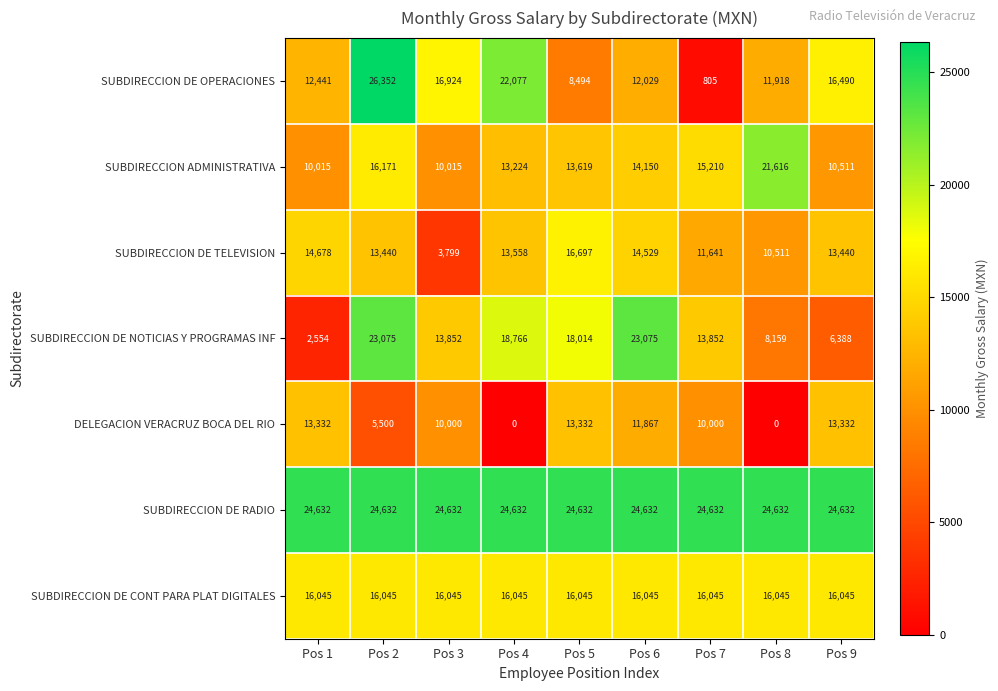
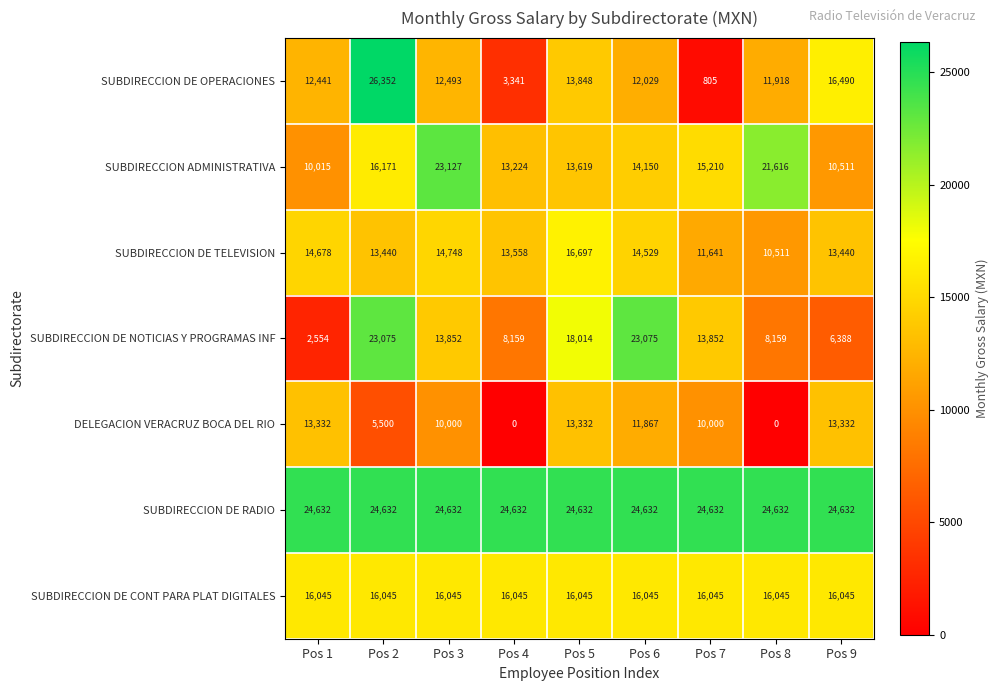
SUBDIRECCION DE OPERACIONES, Pos 3: 16,924 -> 12,493
SUBDIRECCION DE OPERACIONES, Pos 4: 22,077 -> 3,341
SUBDIRECCION DE OPERACIONES, Pos 5: 8,494 -> 13,848
SUBDIRECCION ADMINISTRATIVA, Pos 3: 10,015 -> 23,127
SUBDIRECCION DE TELEVISION, Pos 3: 3,799 -> 14,748
SUBDIRECCION DE NOTICIAS Y PROGRAMAS INF, Pos 4: 18,766 -> 8,159
